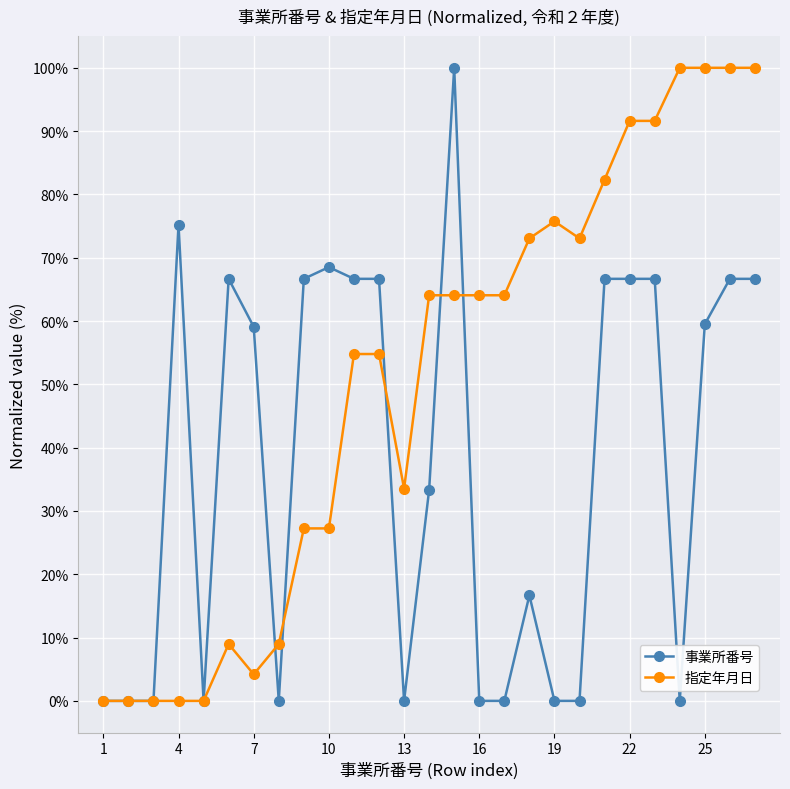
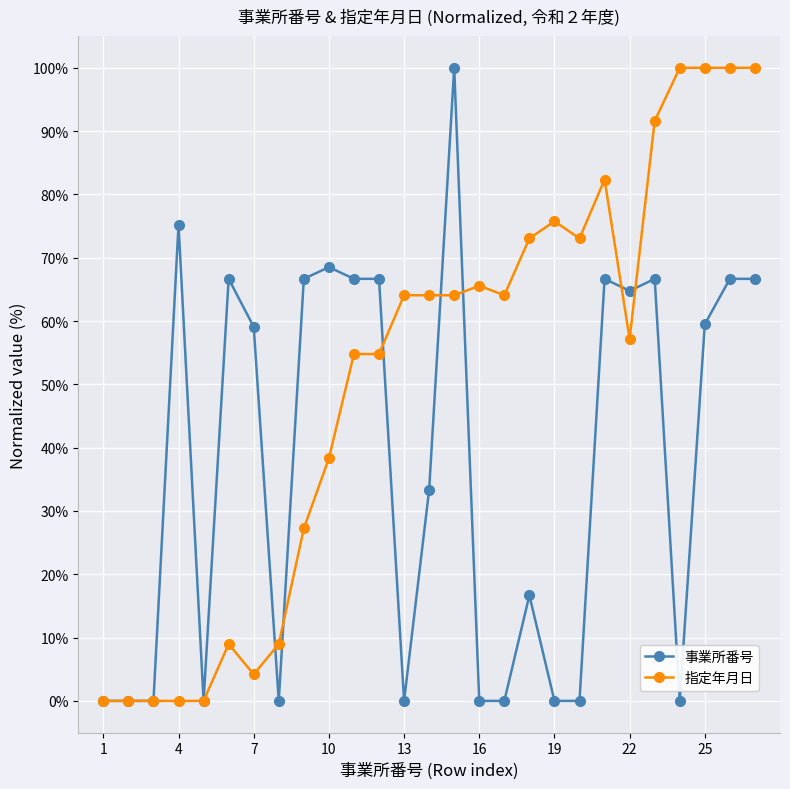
指定年月日, 10: 27% -> 38%
指定年月日, 13: 34% -> 64%
指定年月日, 16: 64% -> 66%
事業所番号, 22: 67% -> 65%
指定年月日, 22: 92% -> 57%
